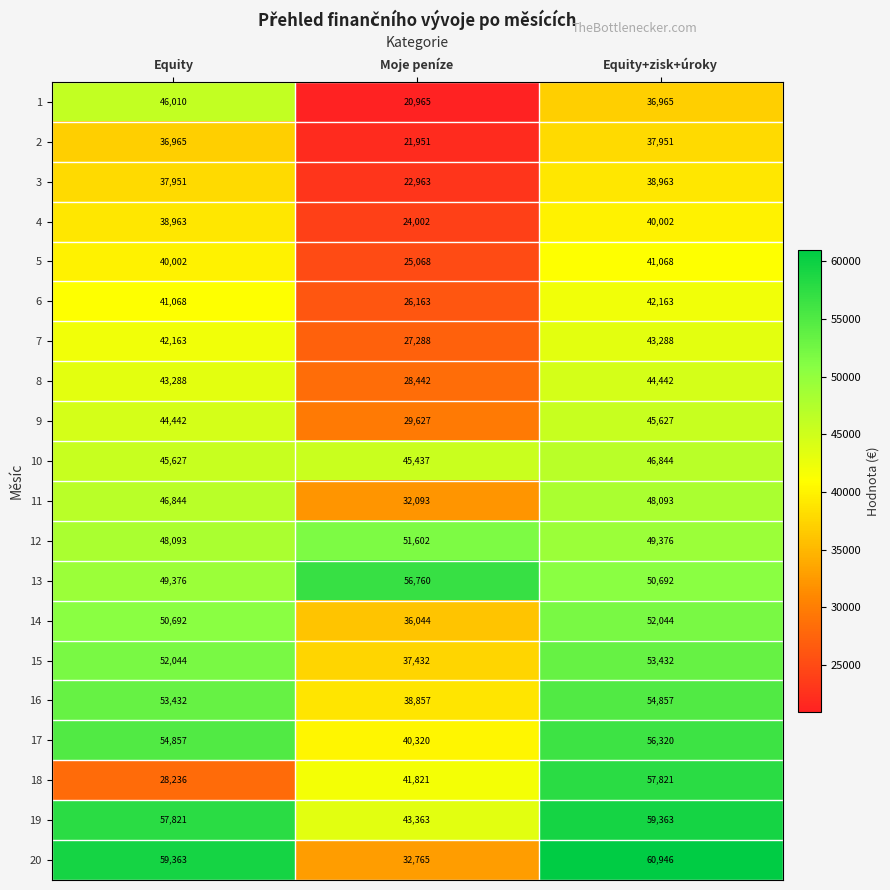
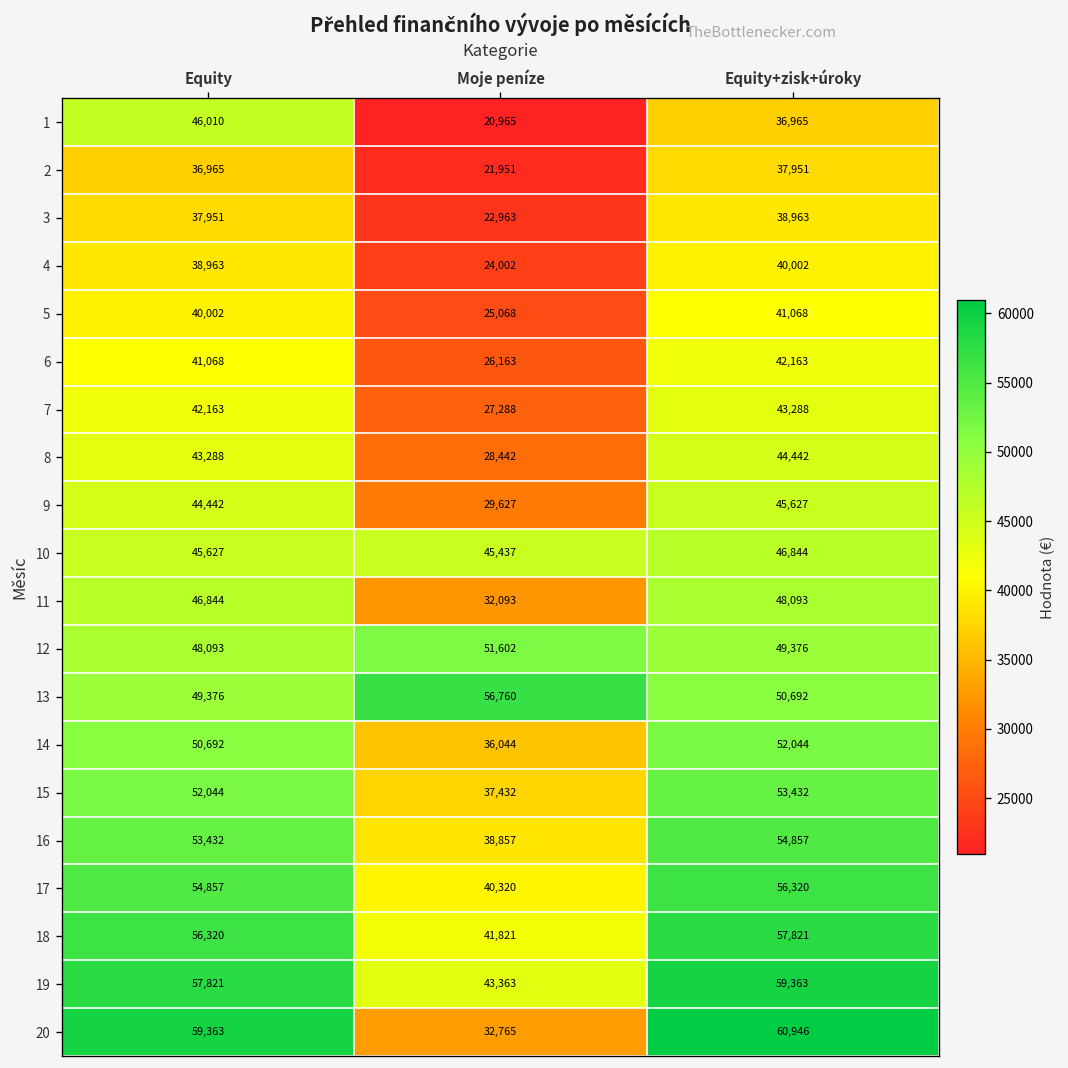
18, Equity: 28,236 -> 56,320
